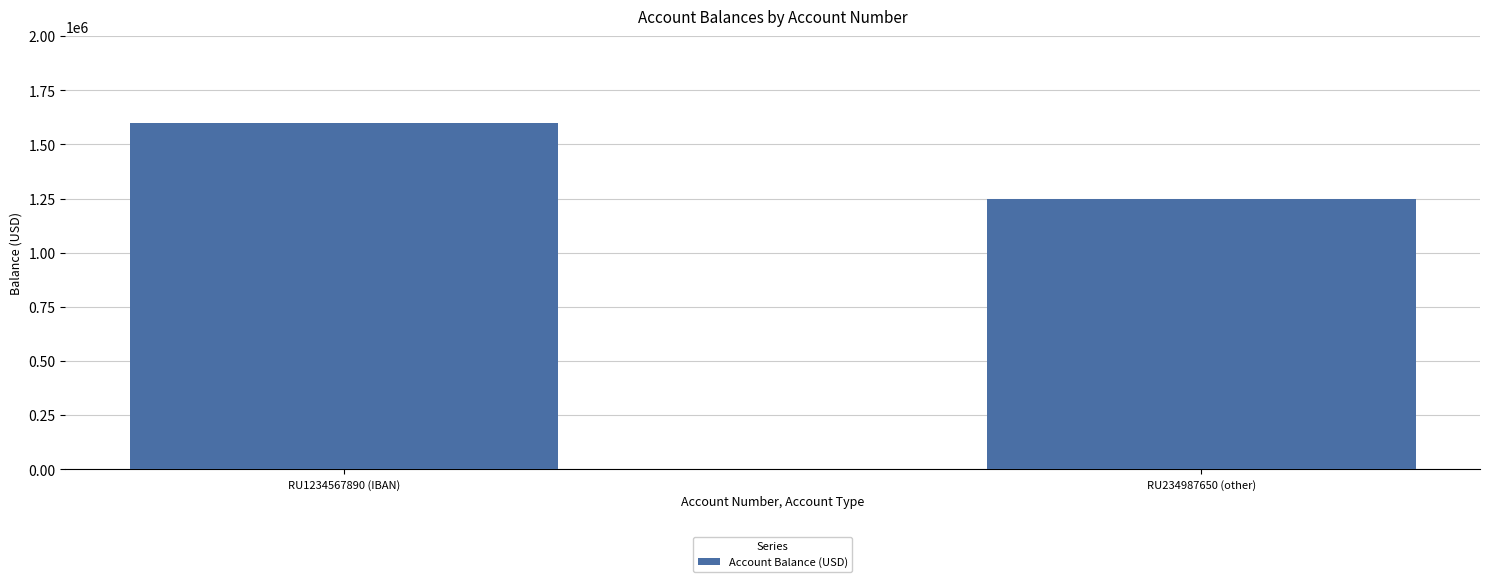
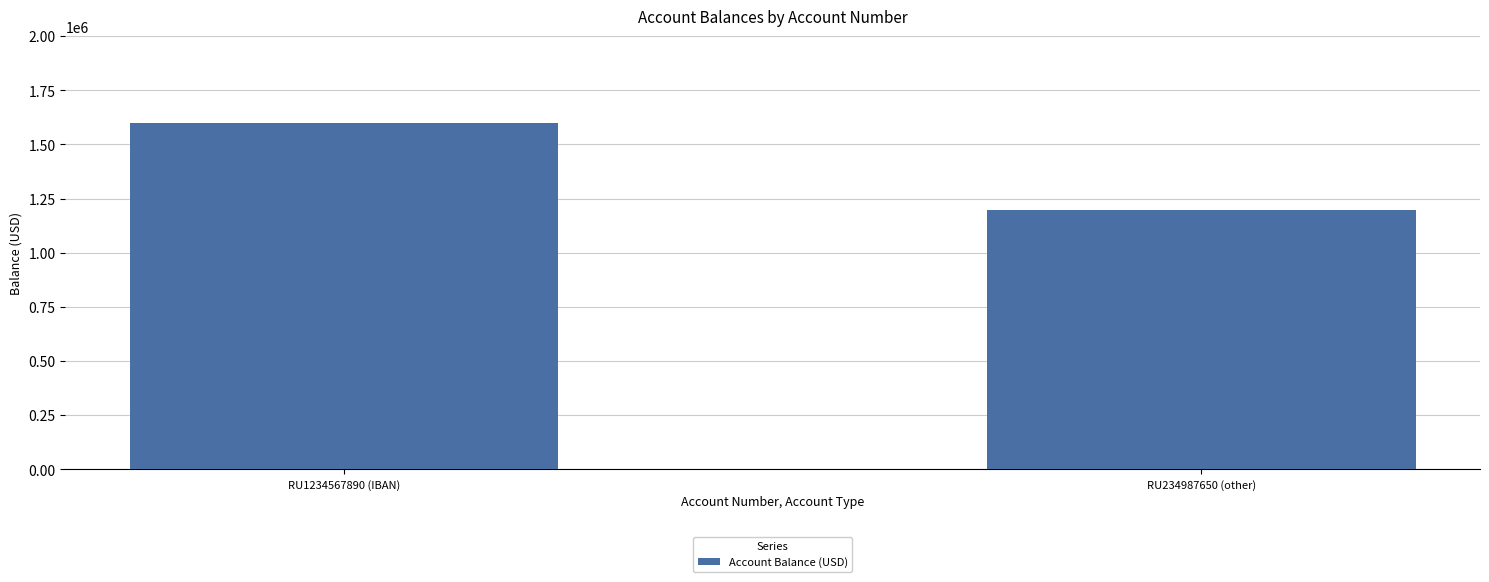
RU234987650 (other): 1250000 -> 1200000
